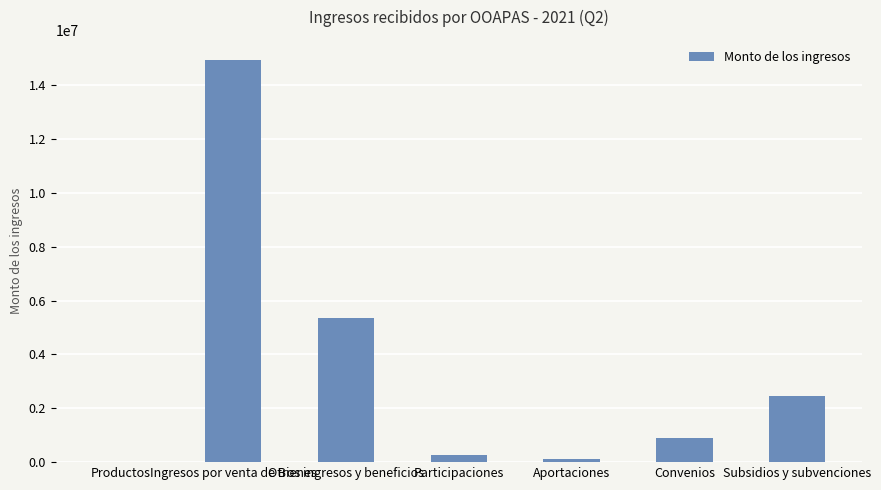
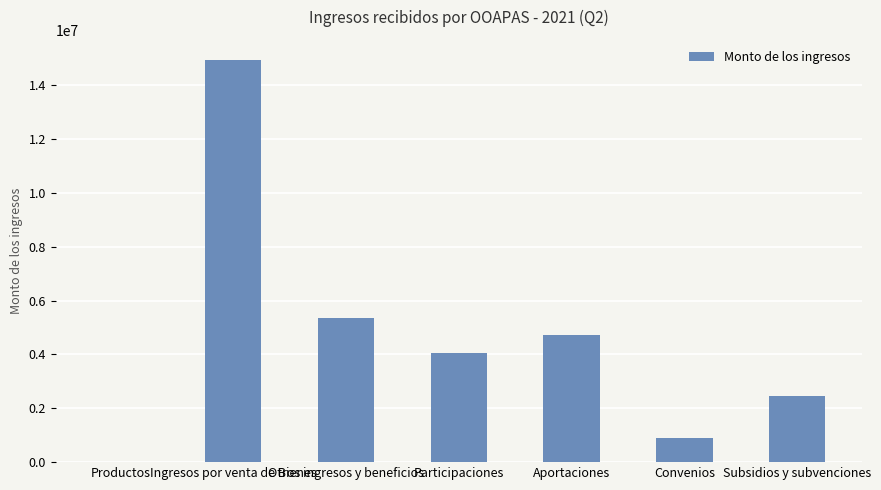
Participaciones: 300000 -> 4000000
Aportaciones: 100000 -> 4700000
